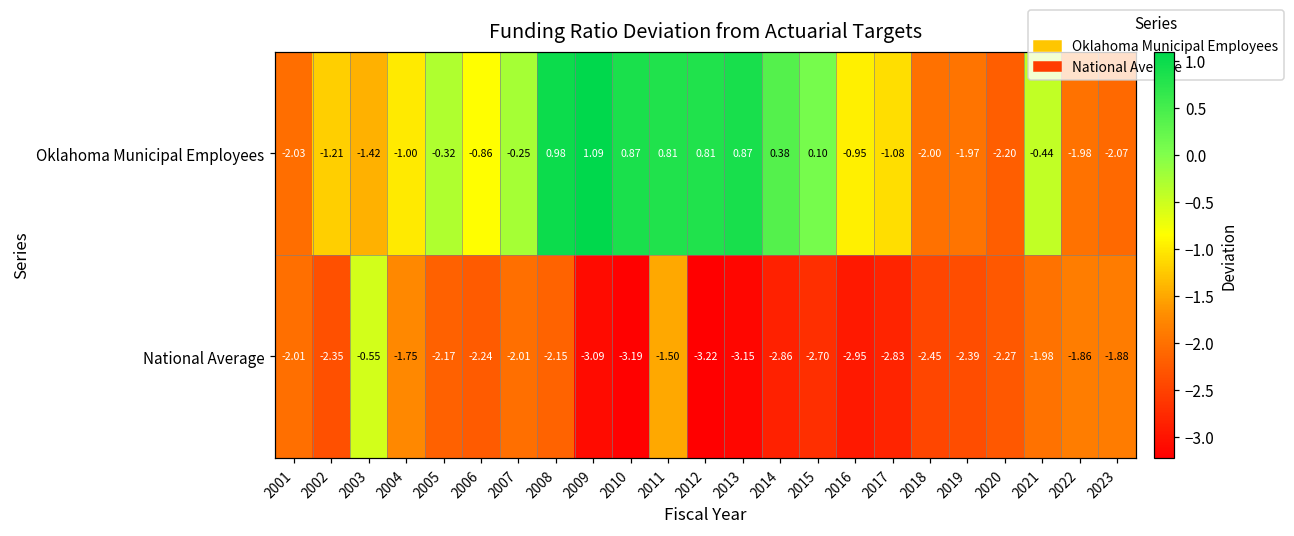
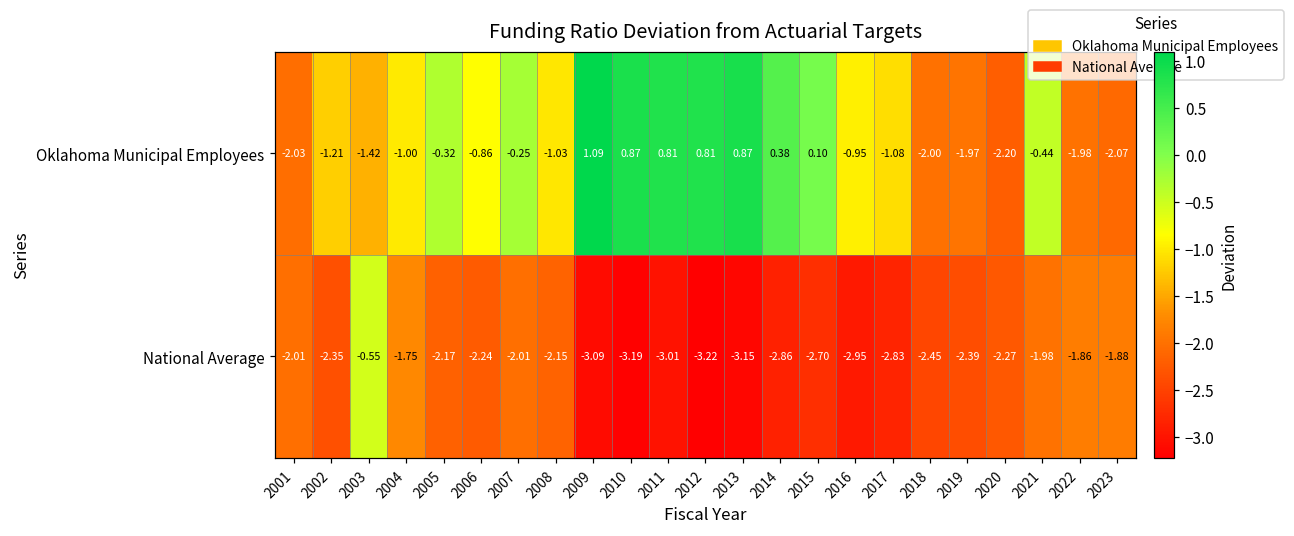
Oklahoma Municipal Employees, 2008: 0.98 -> -1.03
National Average, 2011: -1.50 -> -3.01
